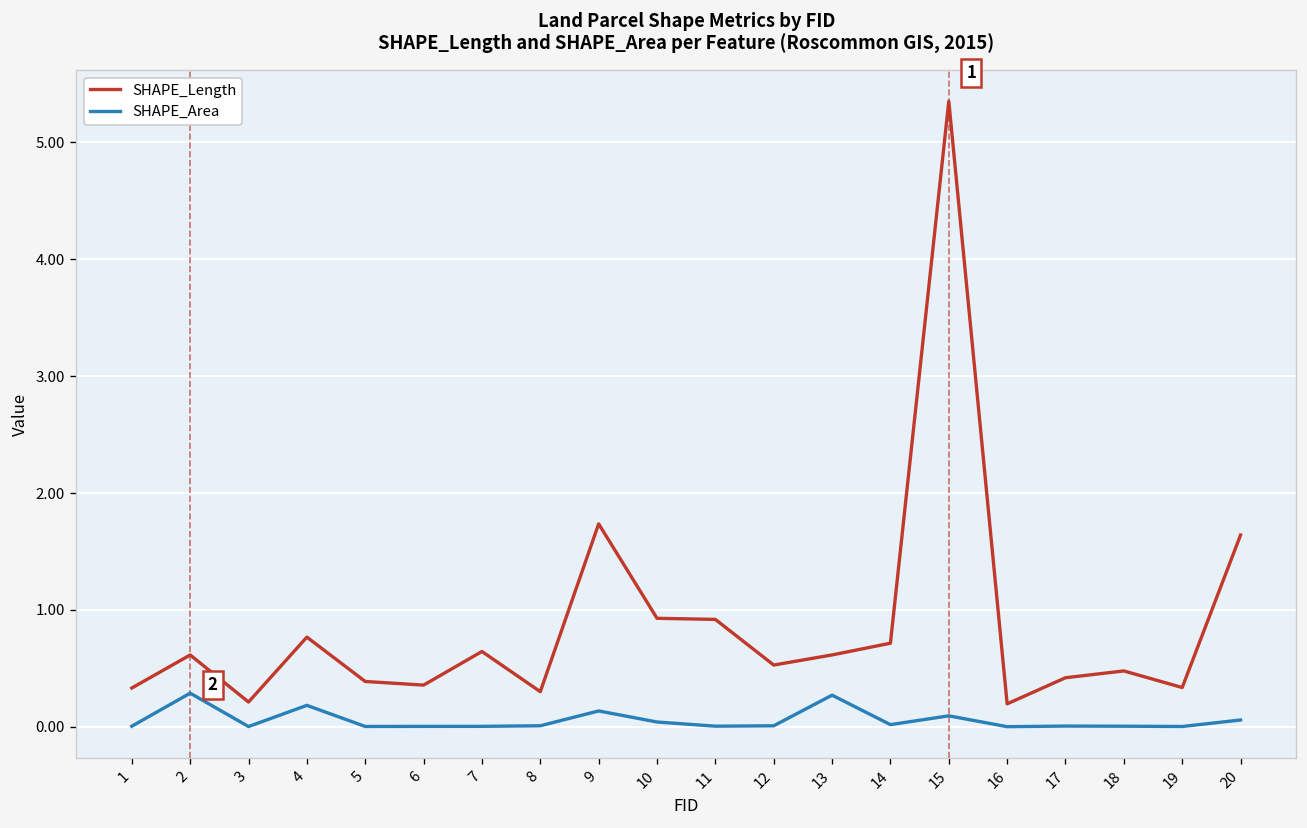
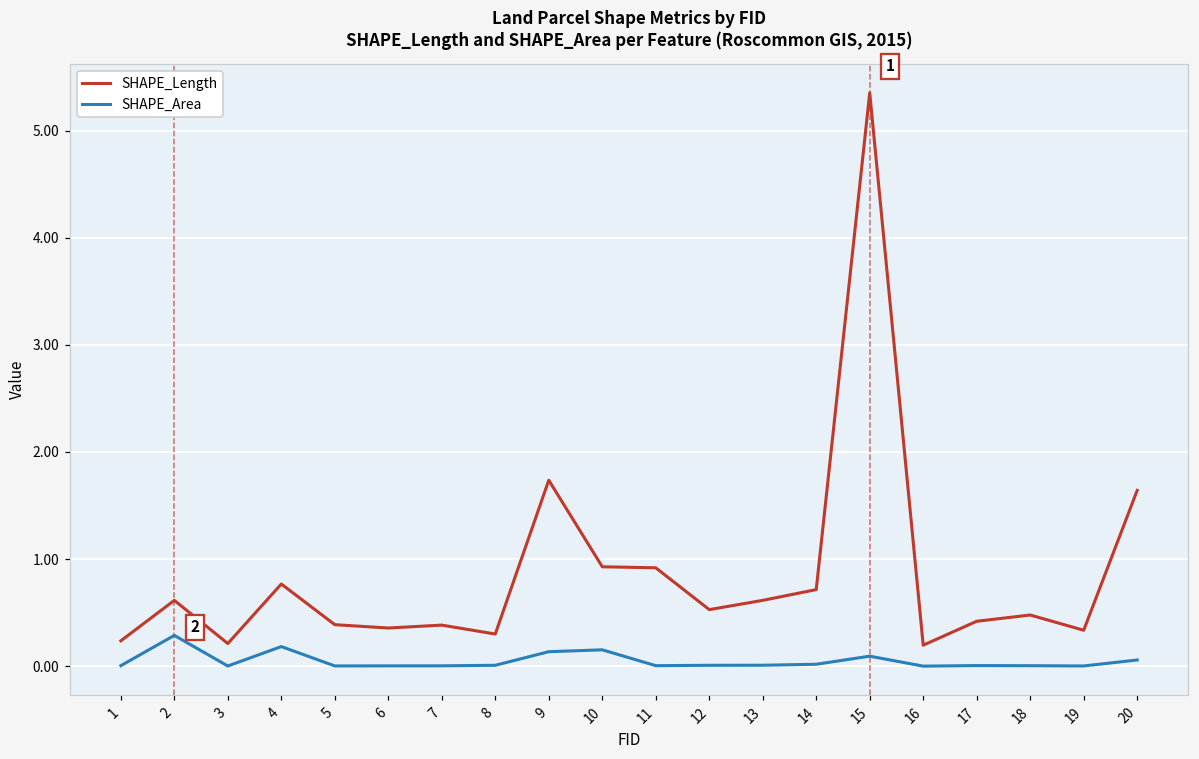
SHAPE_Length, 1: 0.3 -> 0.2
SHAPE_Length, 7: 0.6 -> 0.4
SHAPE_Area, 10: 0.0 -> 0.2
SHAPE_Area, 13: 0.3 -> 0.0
